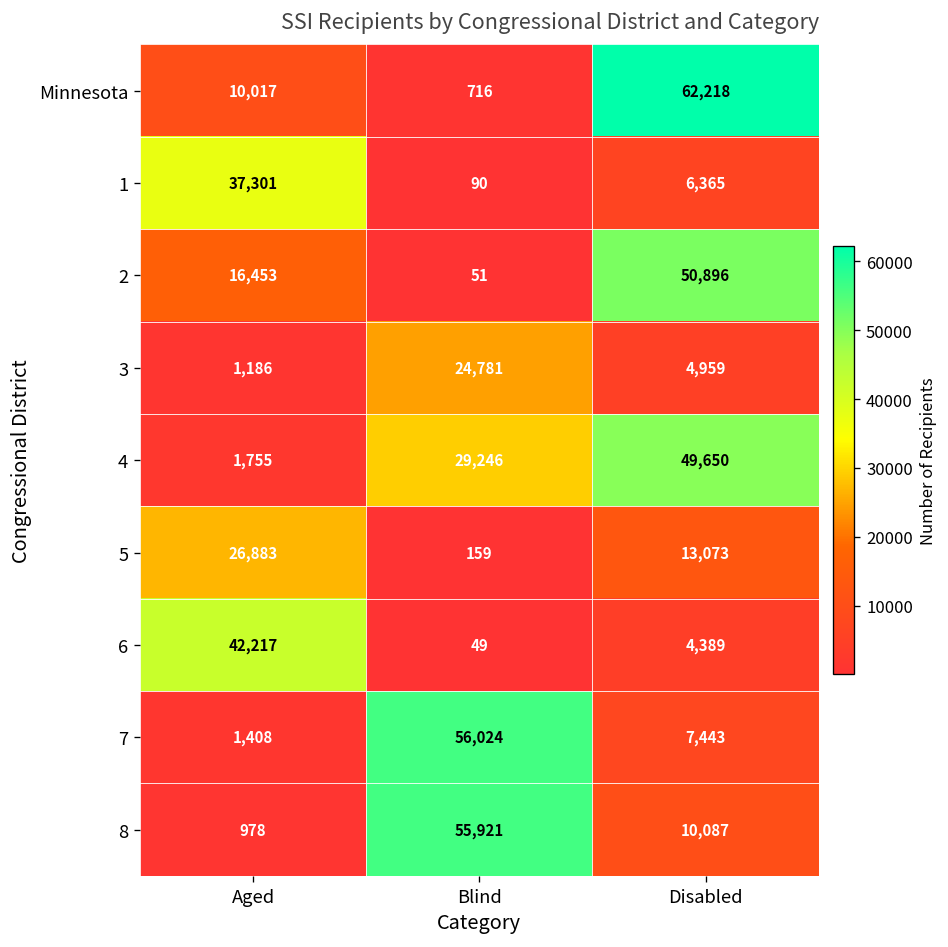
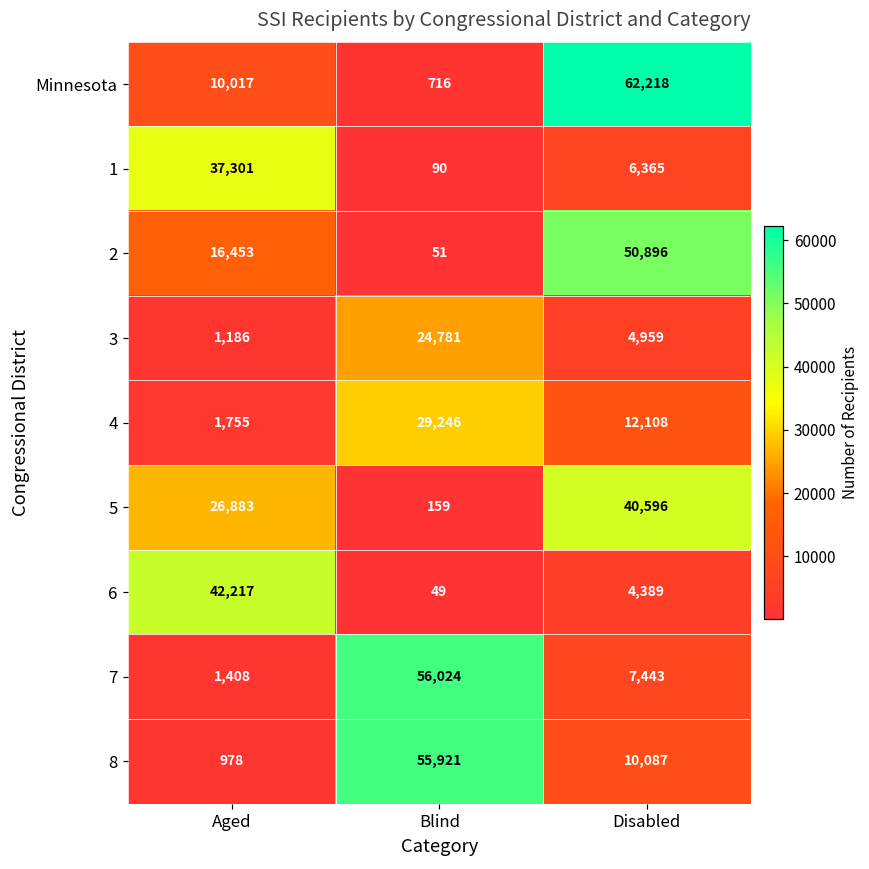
4, Disabled: 49,650 -> 12,108
5, Disabled: 13,073 -> 40,596
